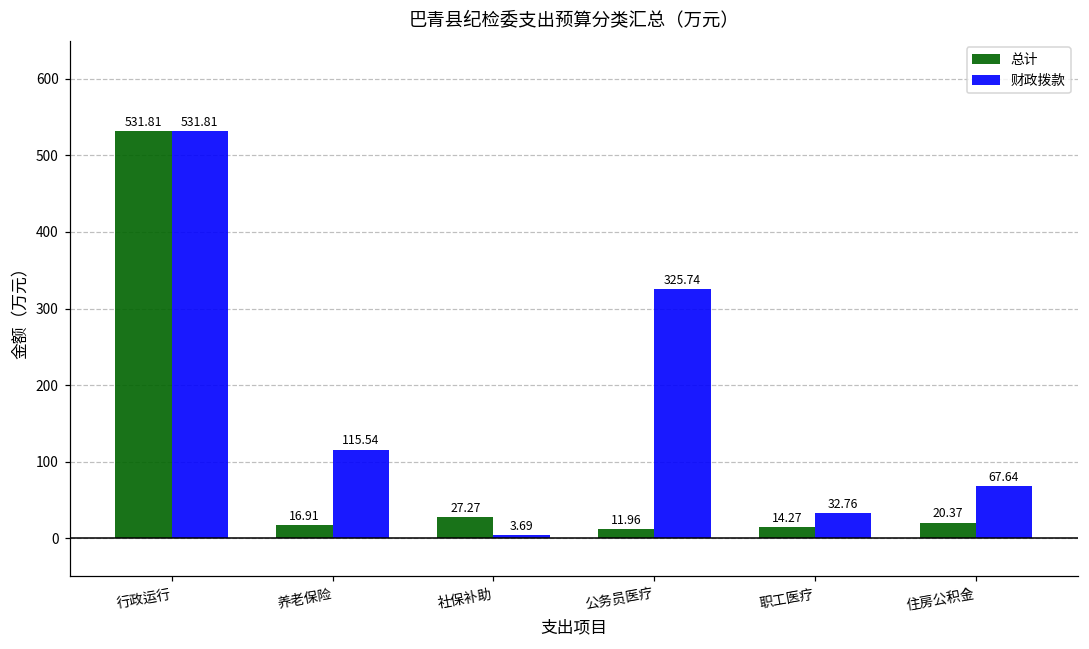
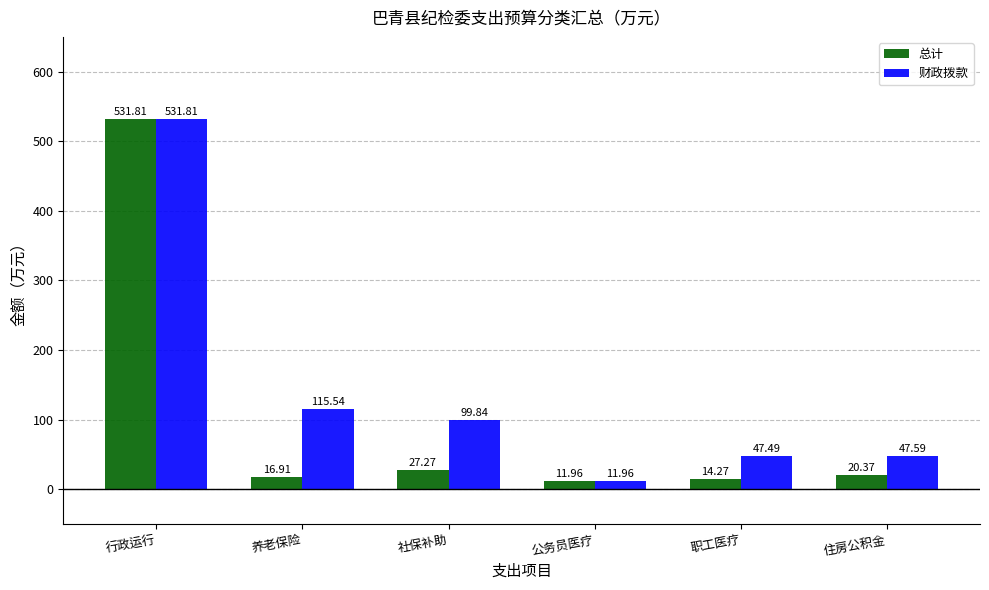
财政拨款, 社保补助: 3.69 -> 99.84
财政拨款, 公务员医疗: 325.74 -> 11.96
财政拨款, 职工医疗: 32.76 -> 47.49
财政拨款, 住房公积金: 67.64 -> 47.59
